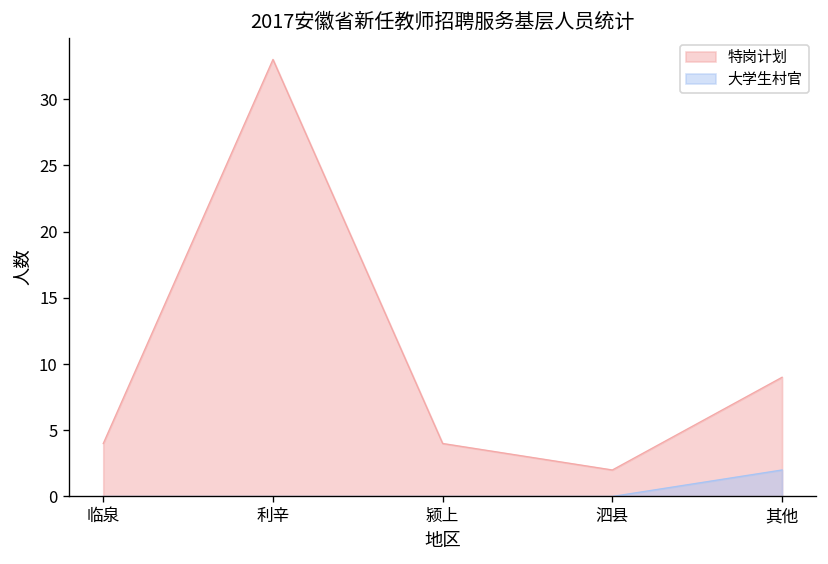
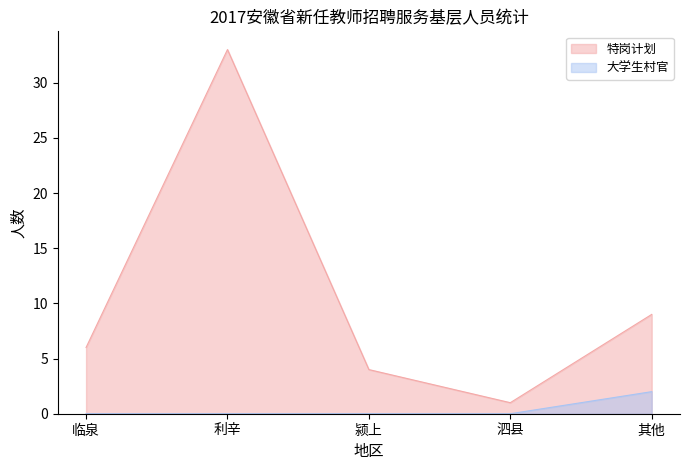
特岗计划, 临泉: 4 -> 6
特岗计划, 泗县: 2 -> 1
